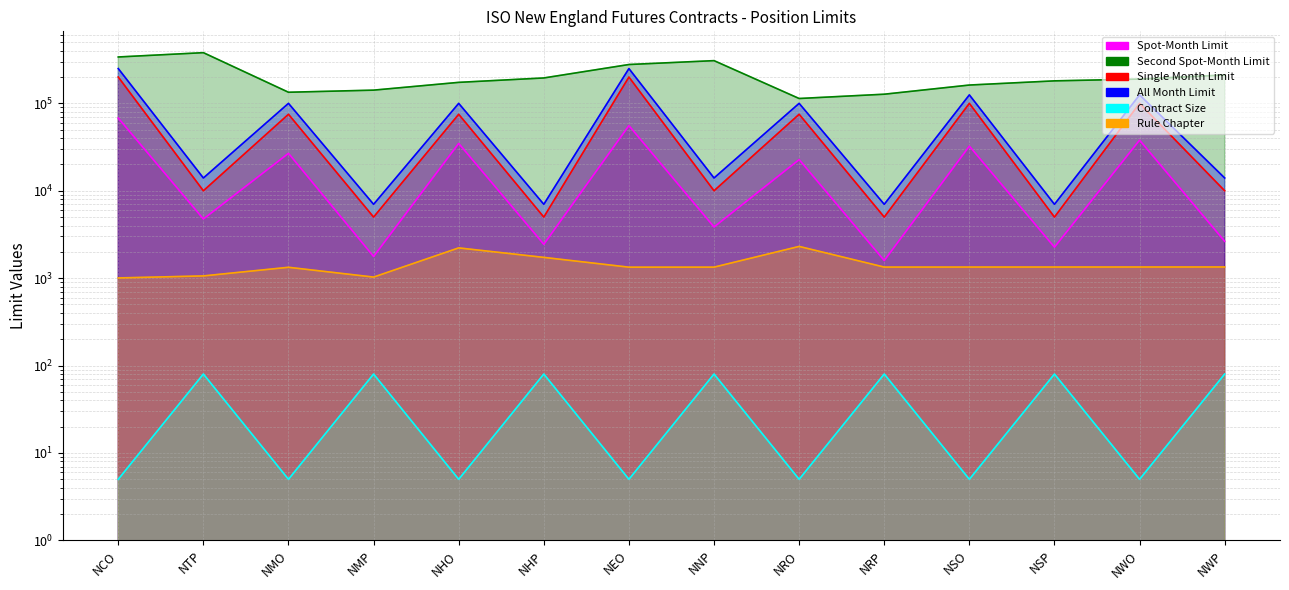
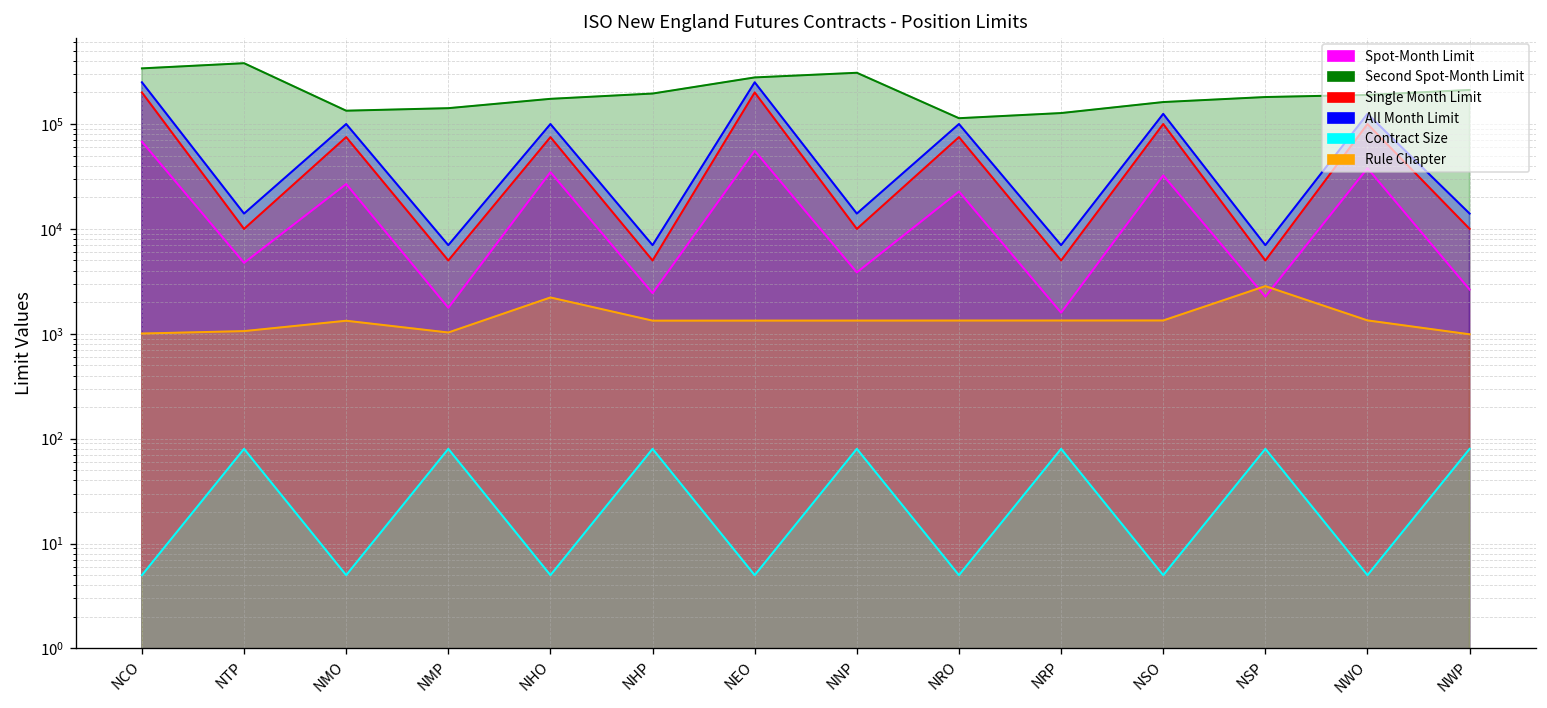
Rule Chapter, NHP: 1700 -> 1300
Rule Chapter, NRO: 2300 -> 1300
Rule Chapter, NSP: 1300 -> 2800
Rule Chapter, NWP: 1300 -> 1000
